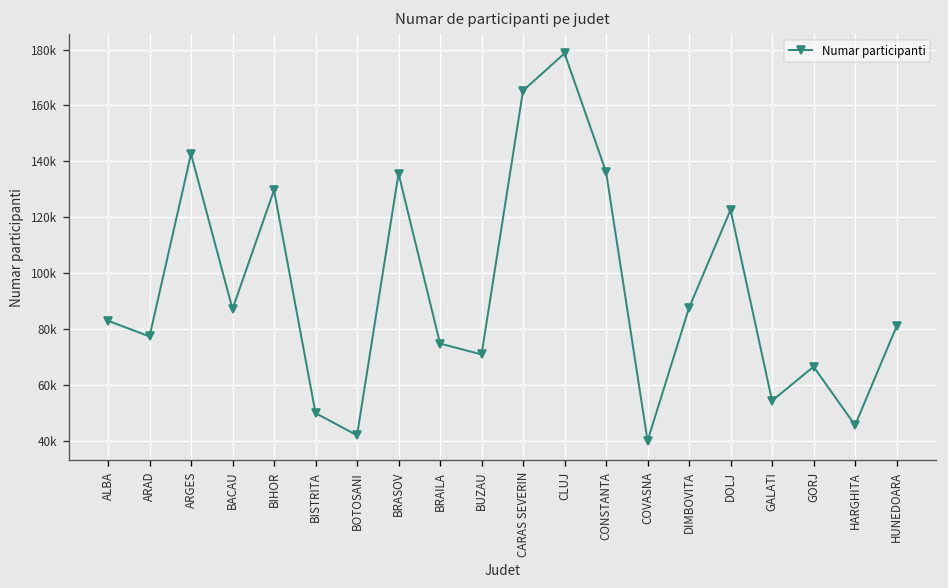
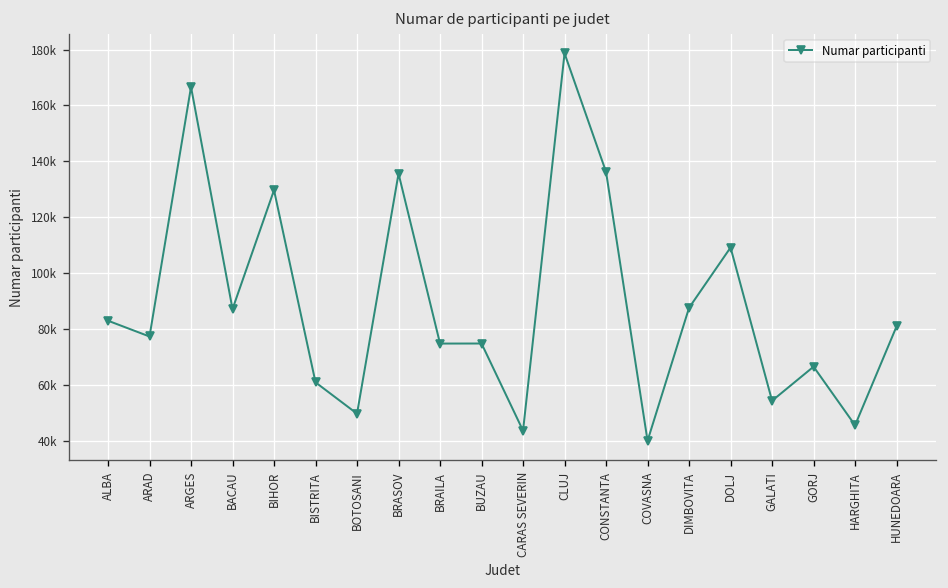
ARGES: 143000 -> 167000
BISTRITA: 50000 -> 61000
BOTOSANI: 42000 -> 50000
BUZAU: 71000 -> 75000
CARAS SEVERIN: 165000 -> 44000
DOLJ: 123000 -> 109000
